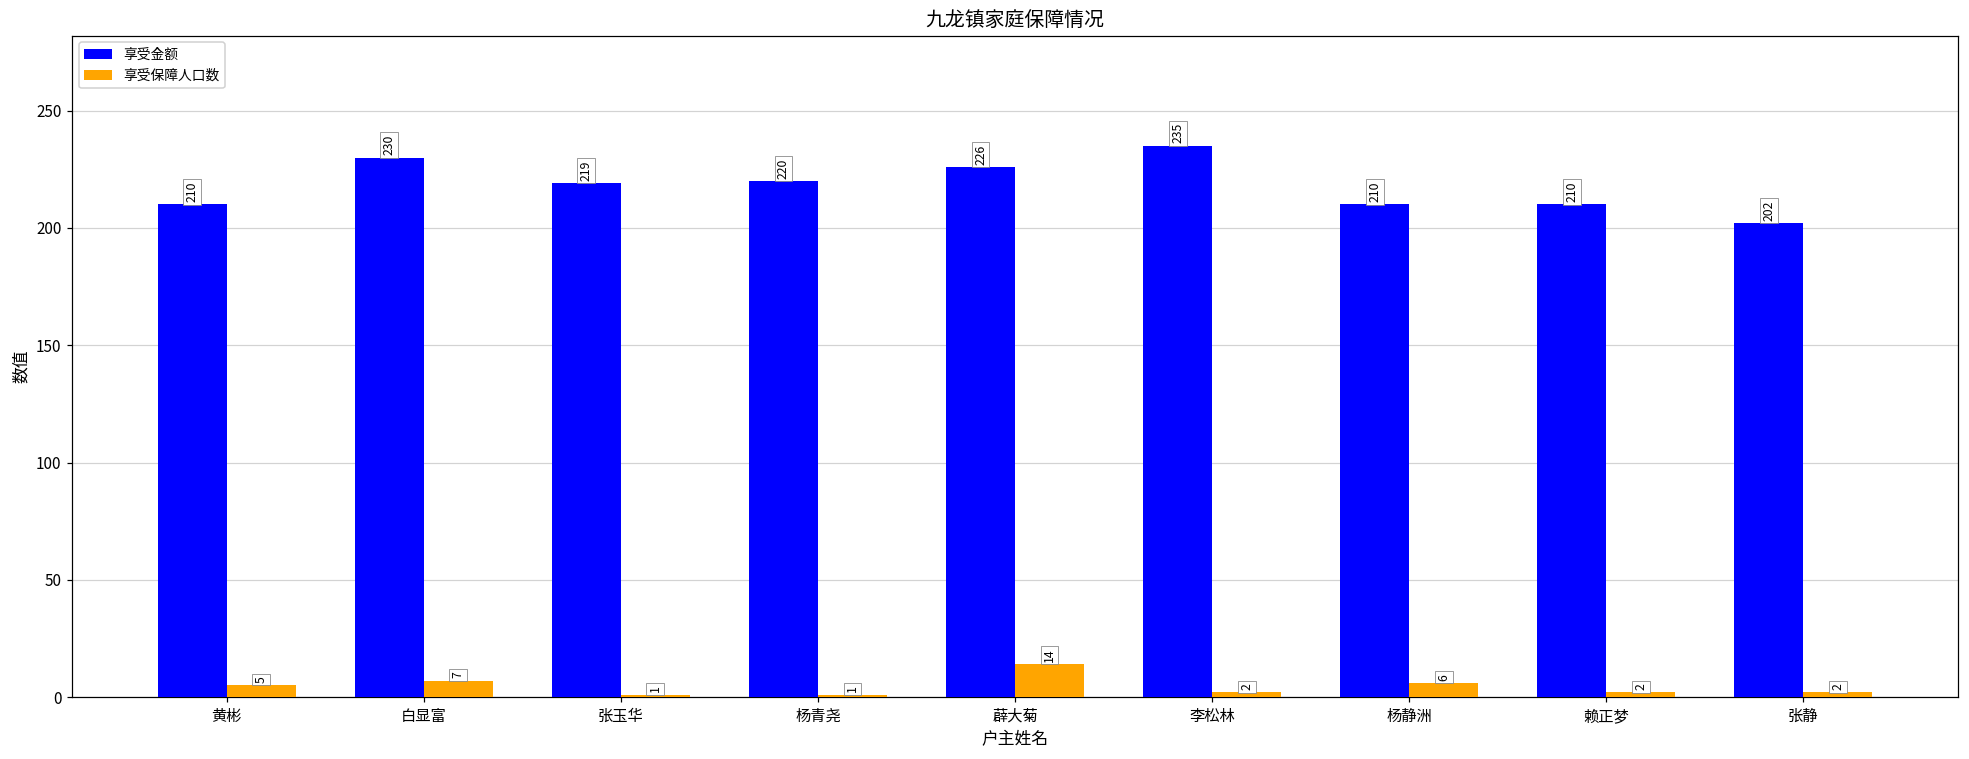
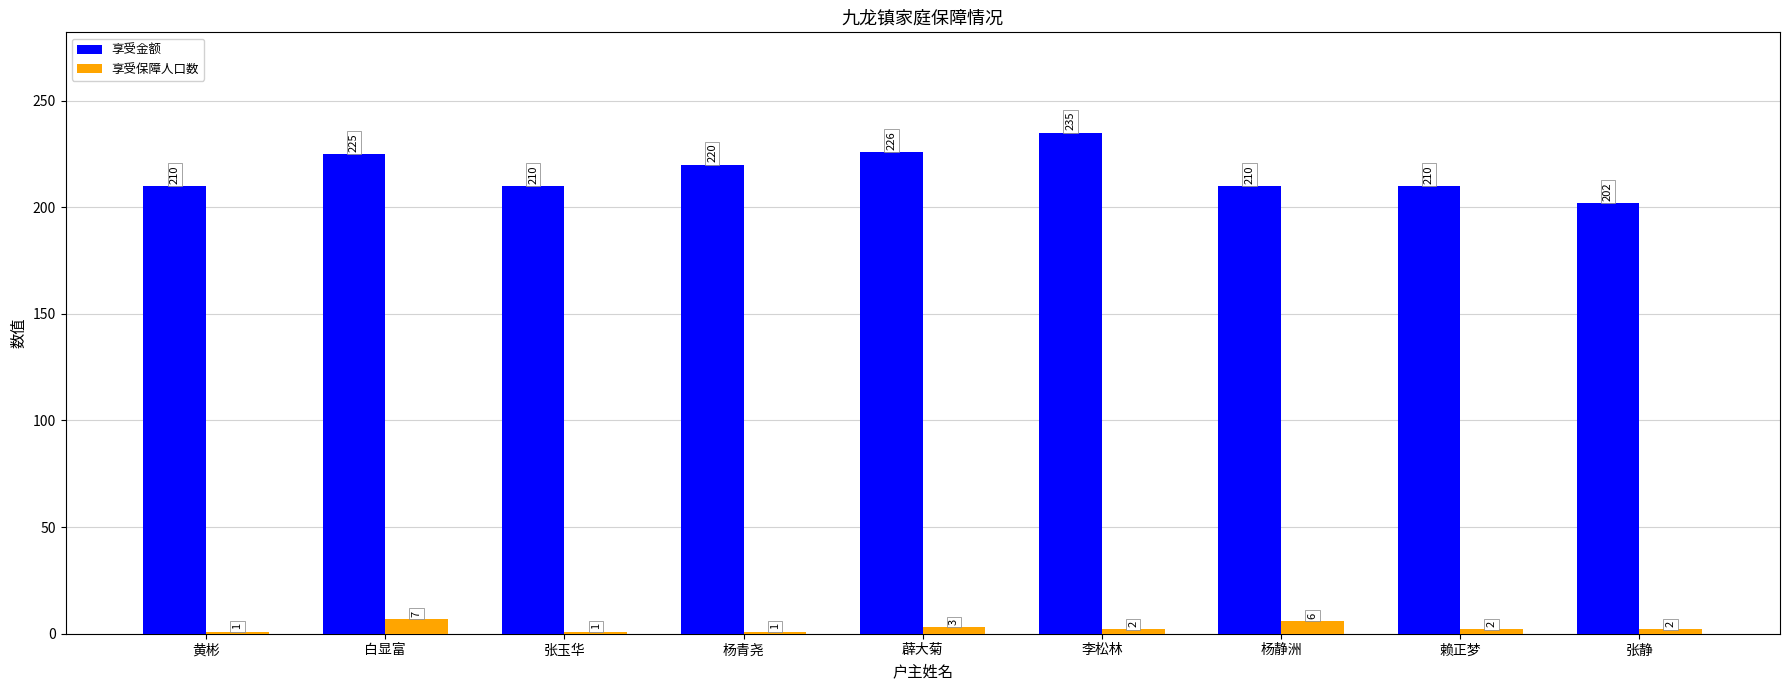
享受保障人口数, 黄彬: 5 -> 1
享受金额, 白显富: 230 -> 225
享受金额, 张玉华: 219 -> 210
享受保障人口数, 薜大菊: 14 -> 3
